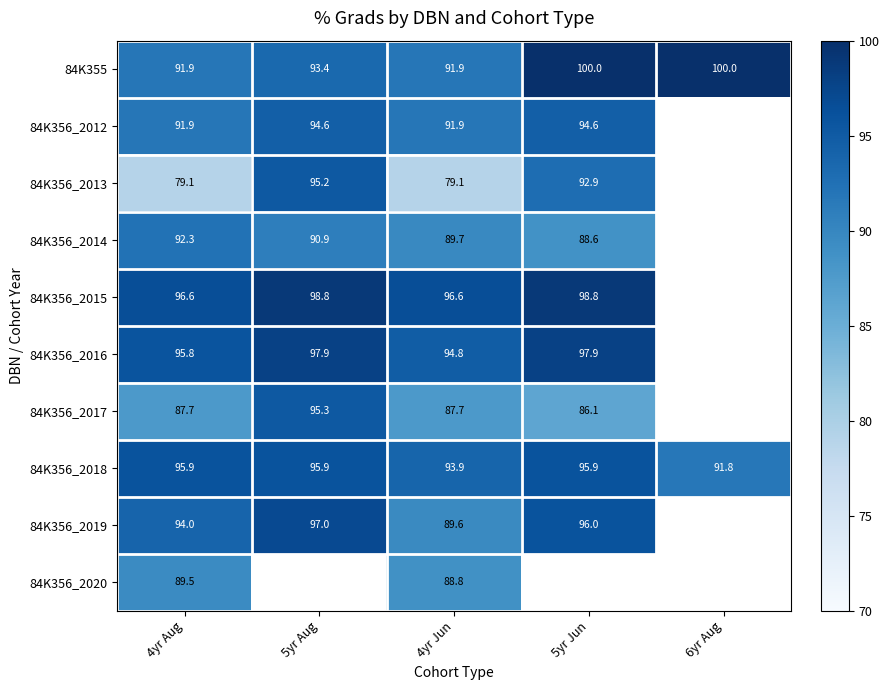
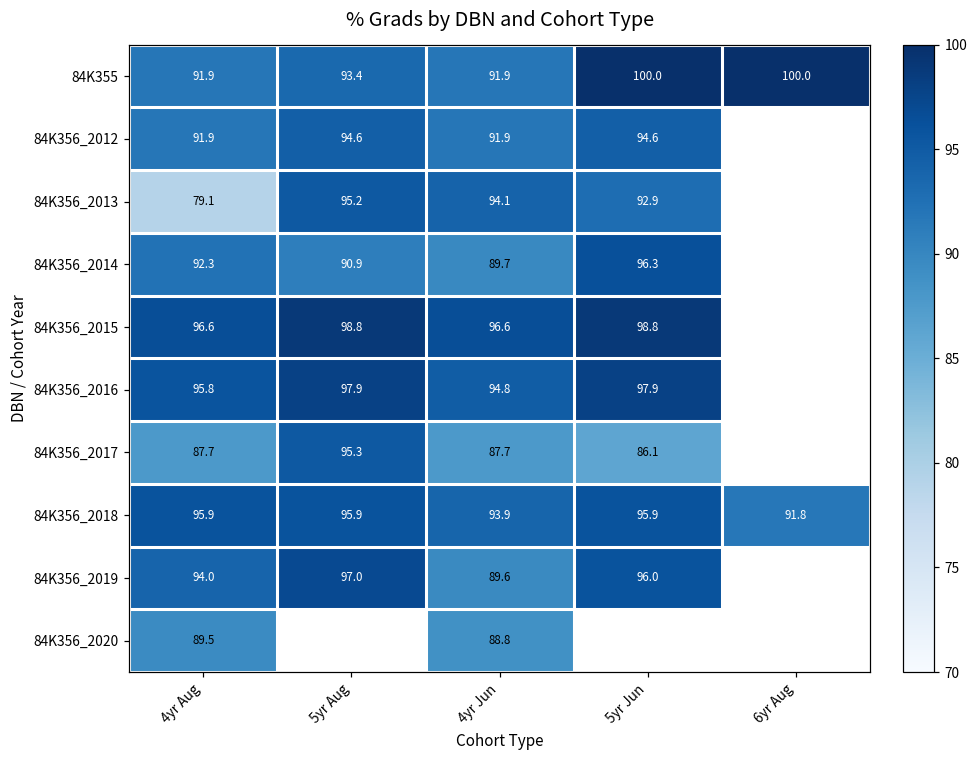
84K356_2013, 4yr Jun: 79.1 -> 94.1
84K356_2014, 5yr Jun: 88.6 -> 96.3
